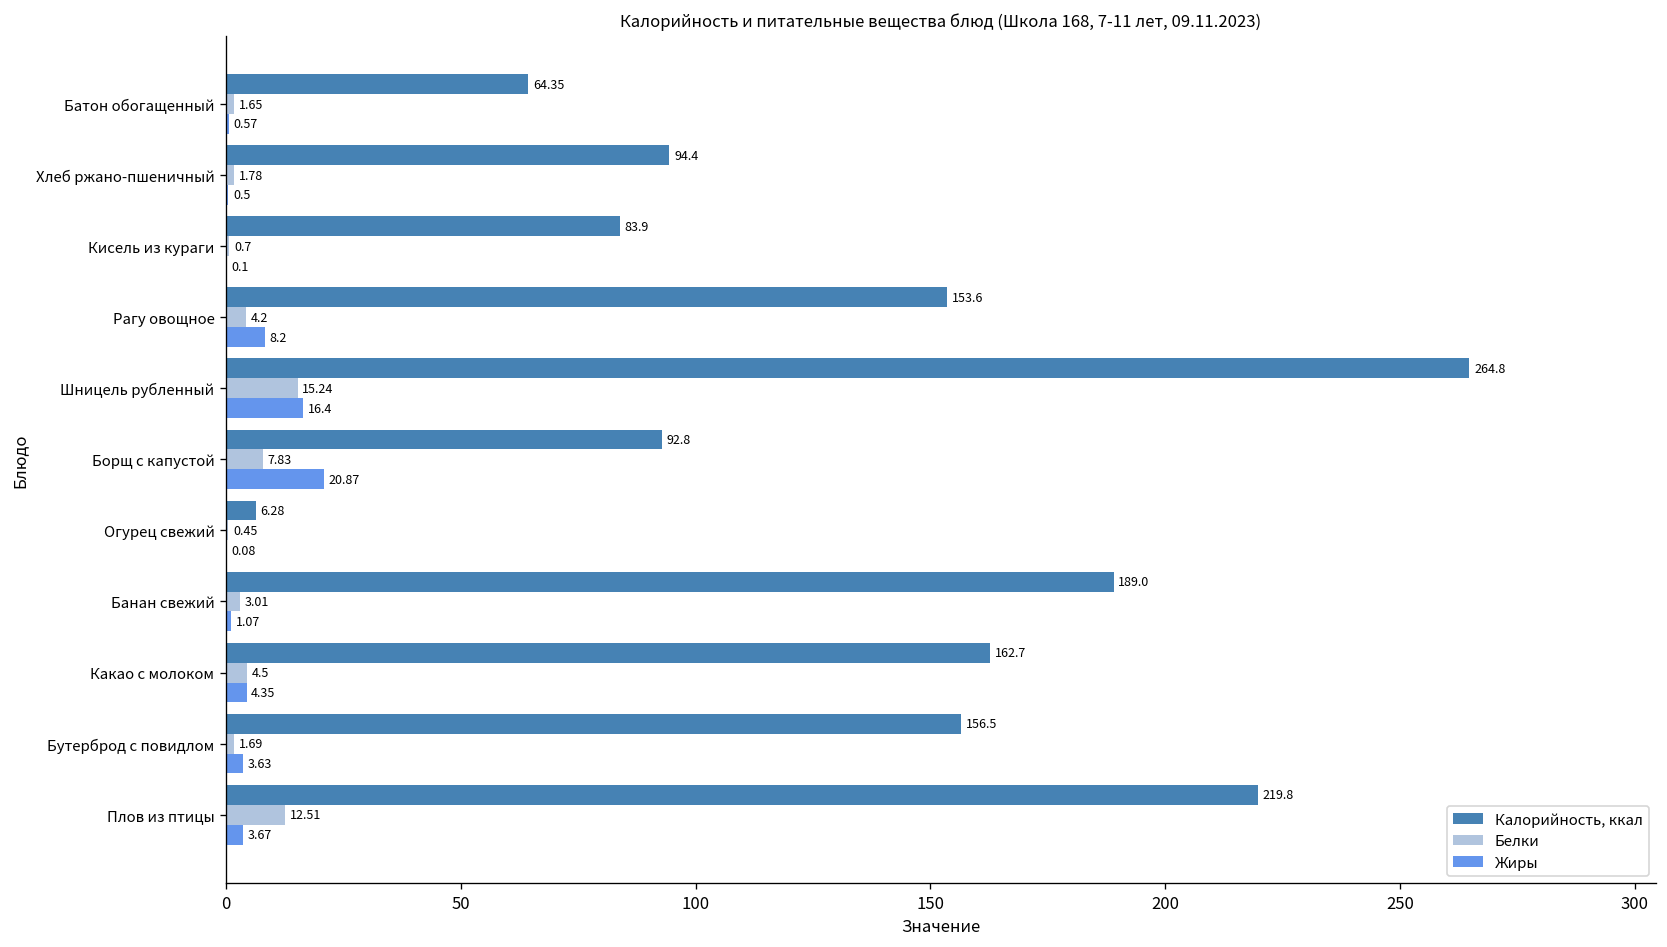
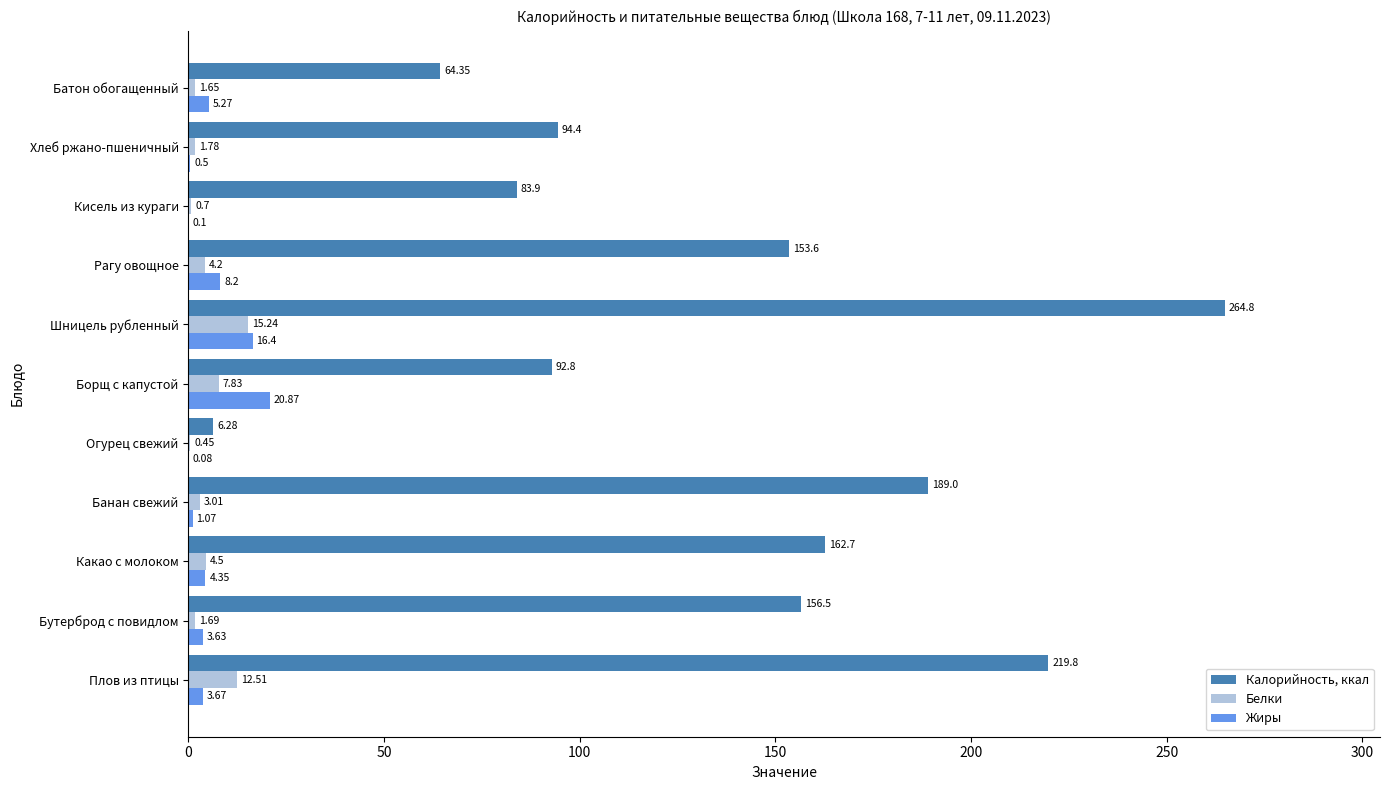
Жиры, Батон обогащенный: 0.57 -> 5.27
